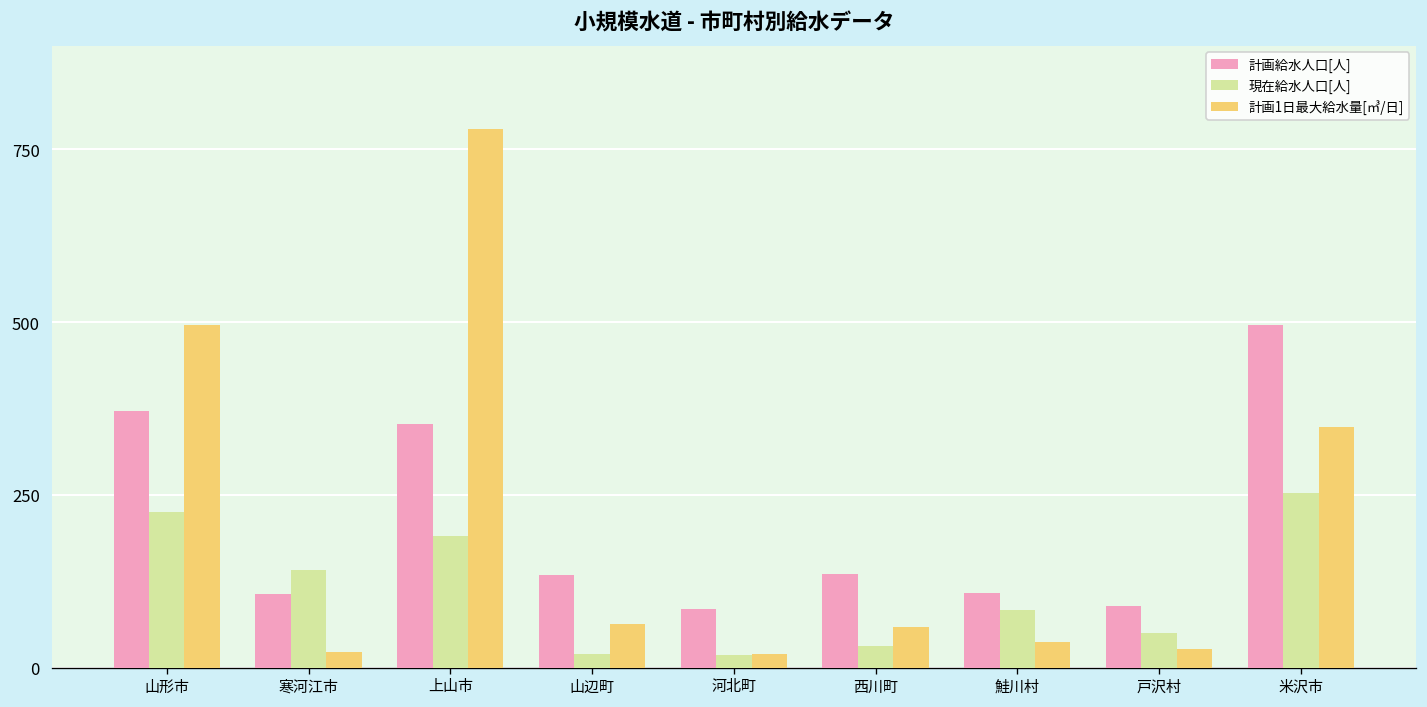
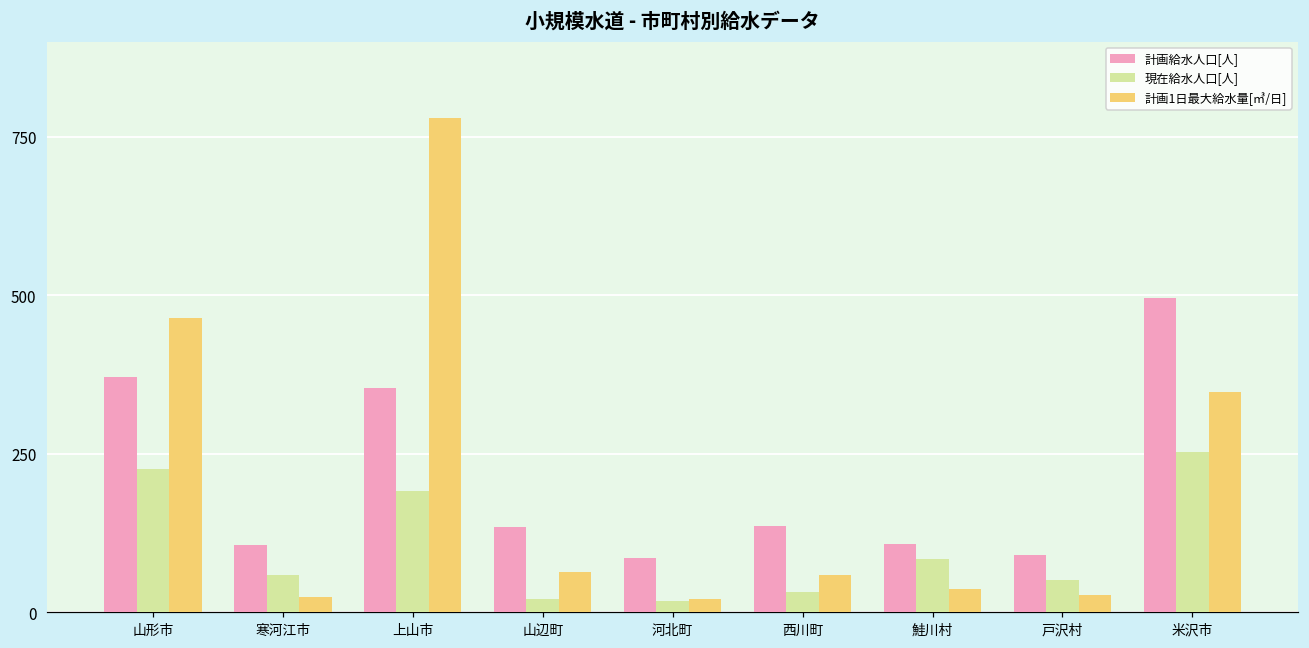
計画1日最大給水量[㎥/日], 山形市: 500 -> 460
現在給水人口[人], 寒河江市: 140 -> 60
